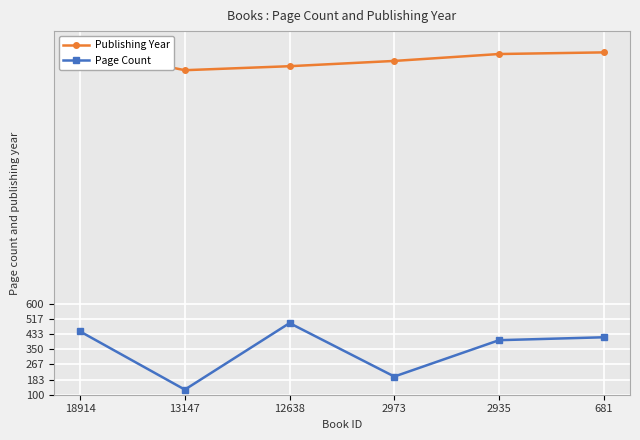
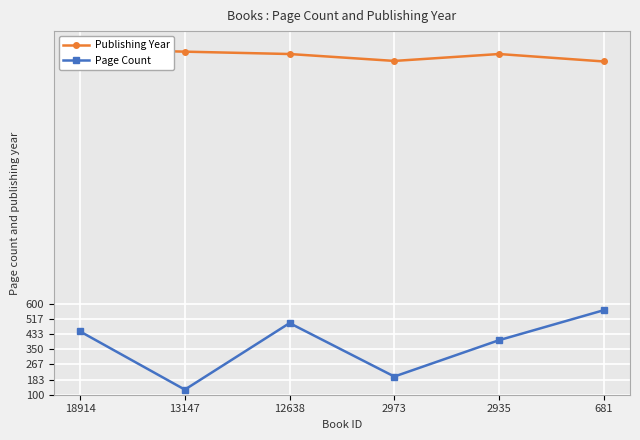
Publishing Year, 13147: 1890 -> 1990
Publishing Year, 12638: 1910 -> 1970
Publishing Year, 681: 1980 -> 1930
Page Count, 681: 420 -> 570
